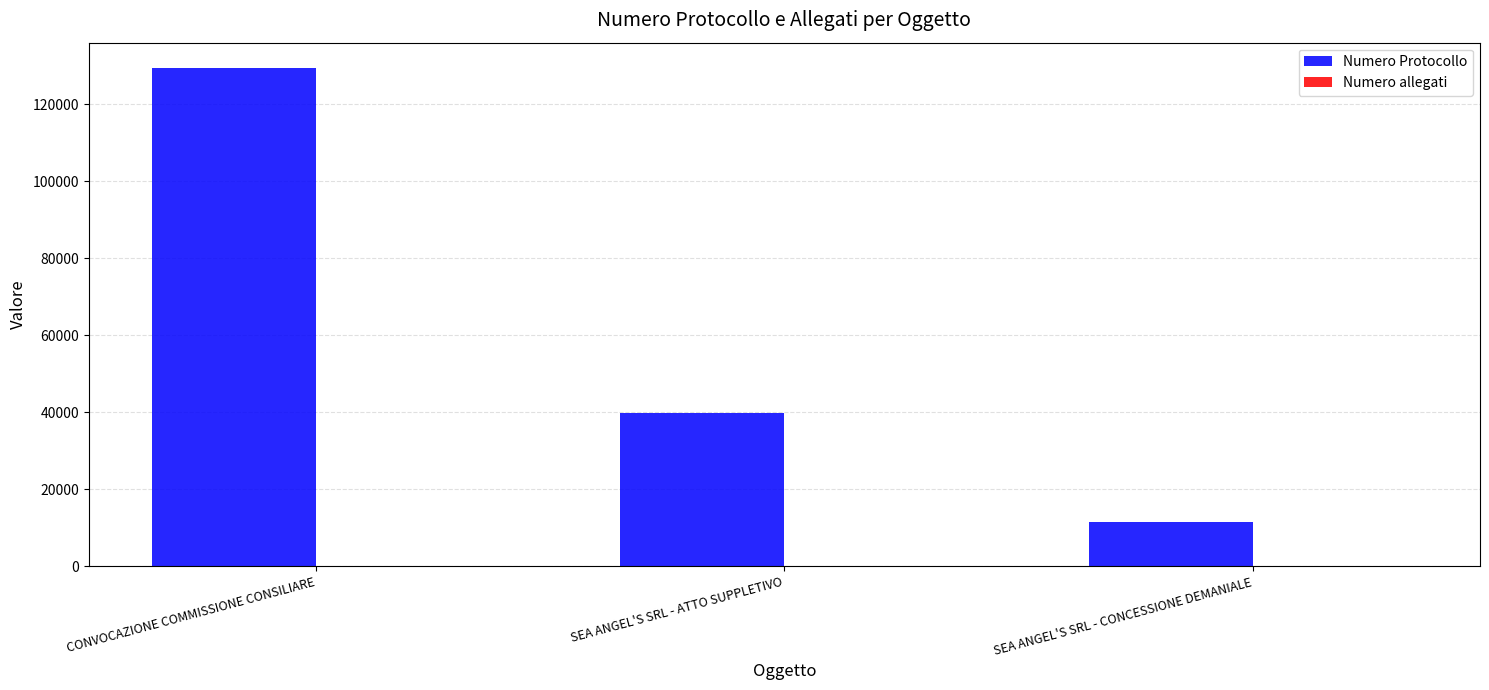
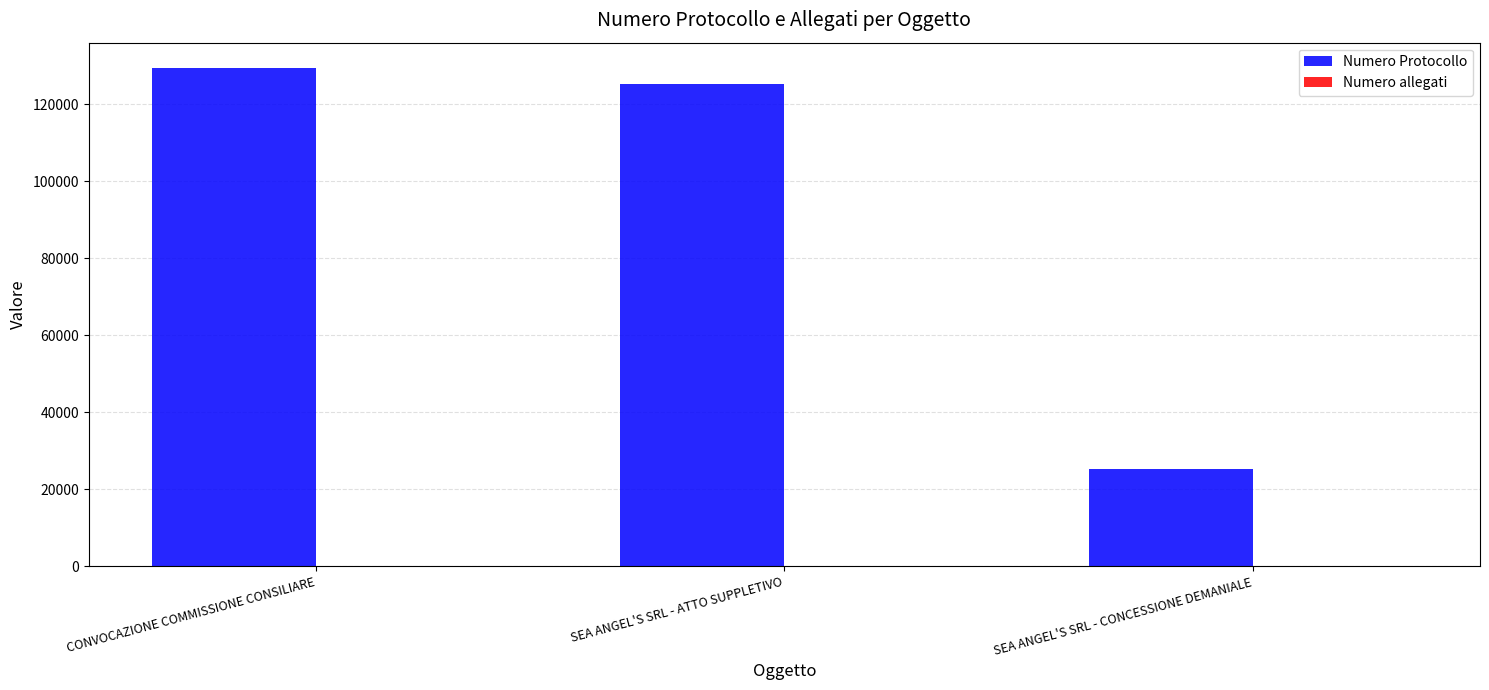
Numero Protocollo, SEA ANGEL'S SRL - ATTO SUPPLETIVO: 40000 -> 125000
Numero Protocollo, SEA ANGEL'S SRL - CONCESSIONE DEMANIALE: 12000 -> 25000
